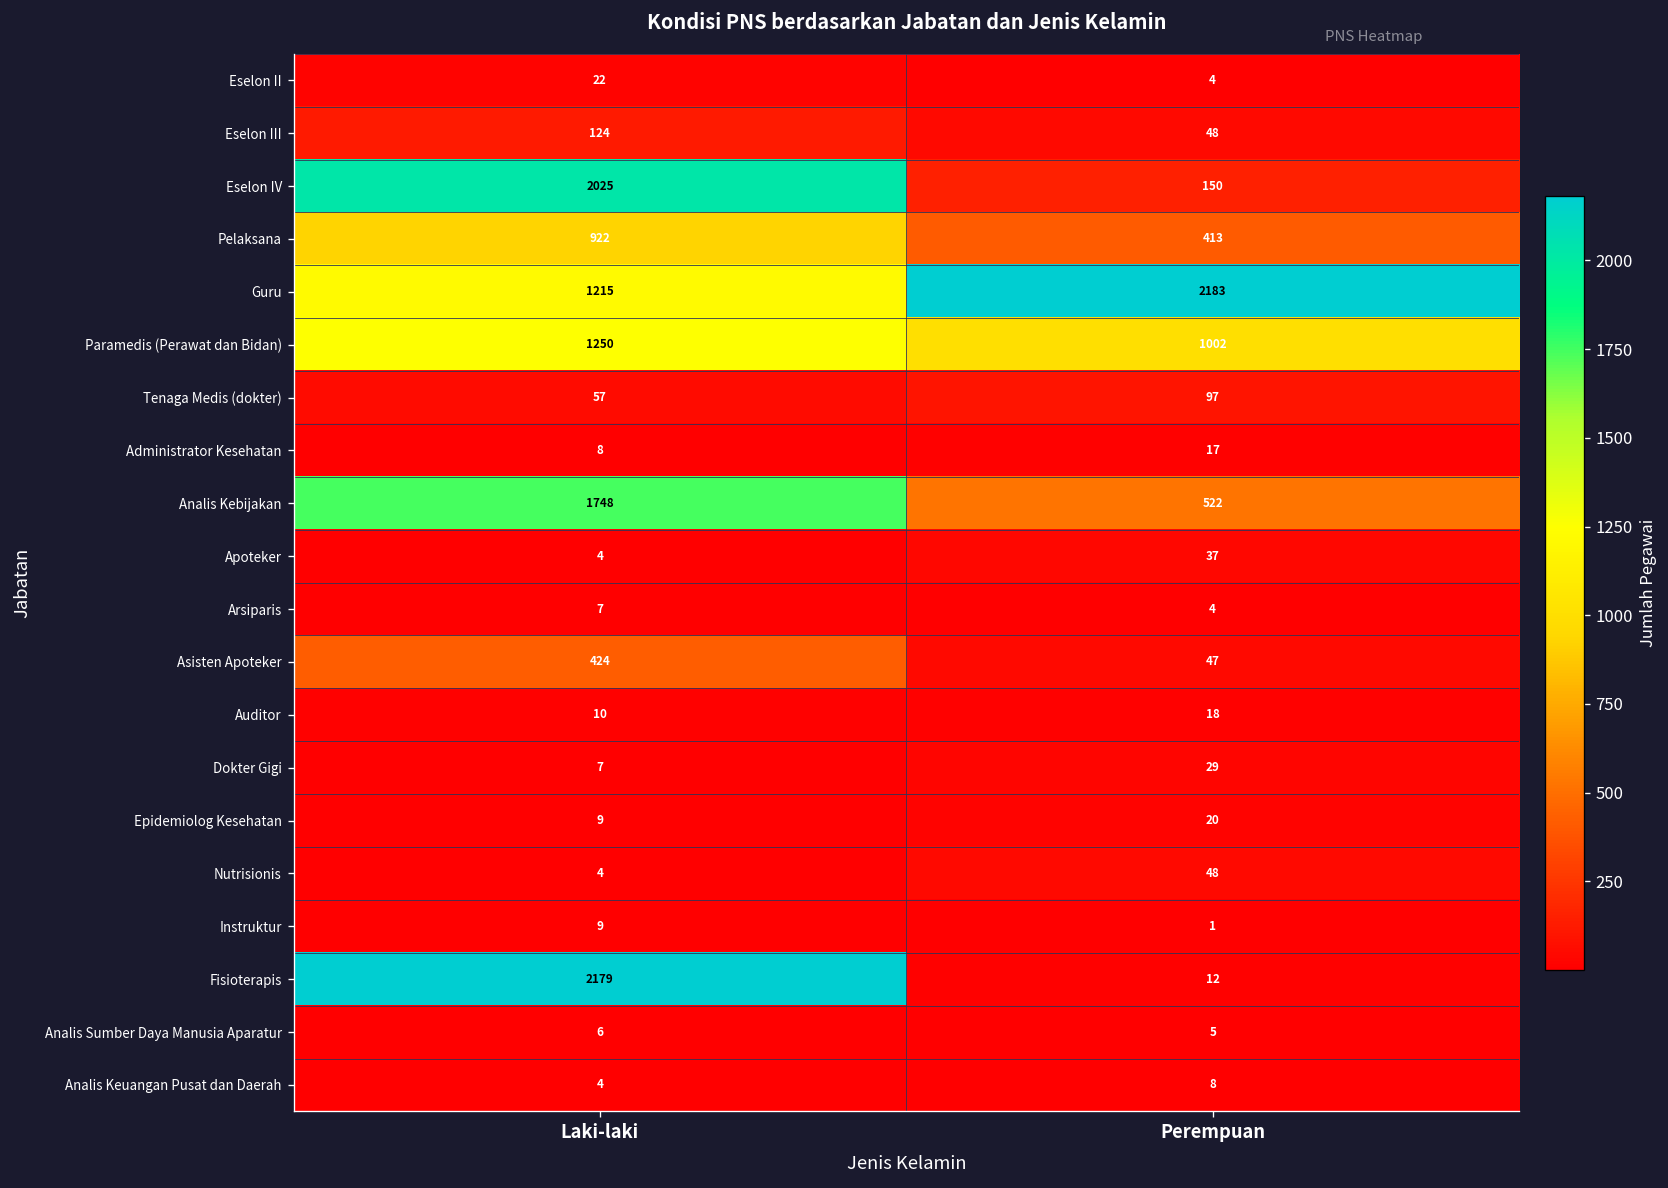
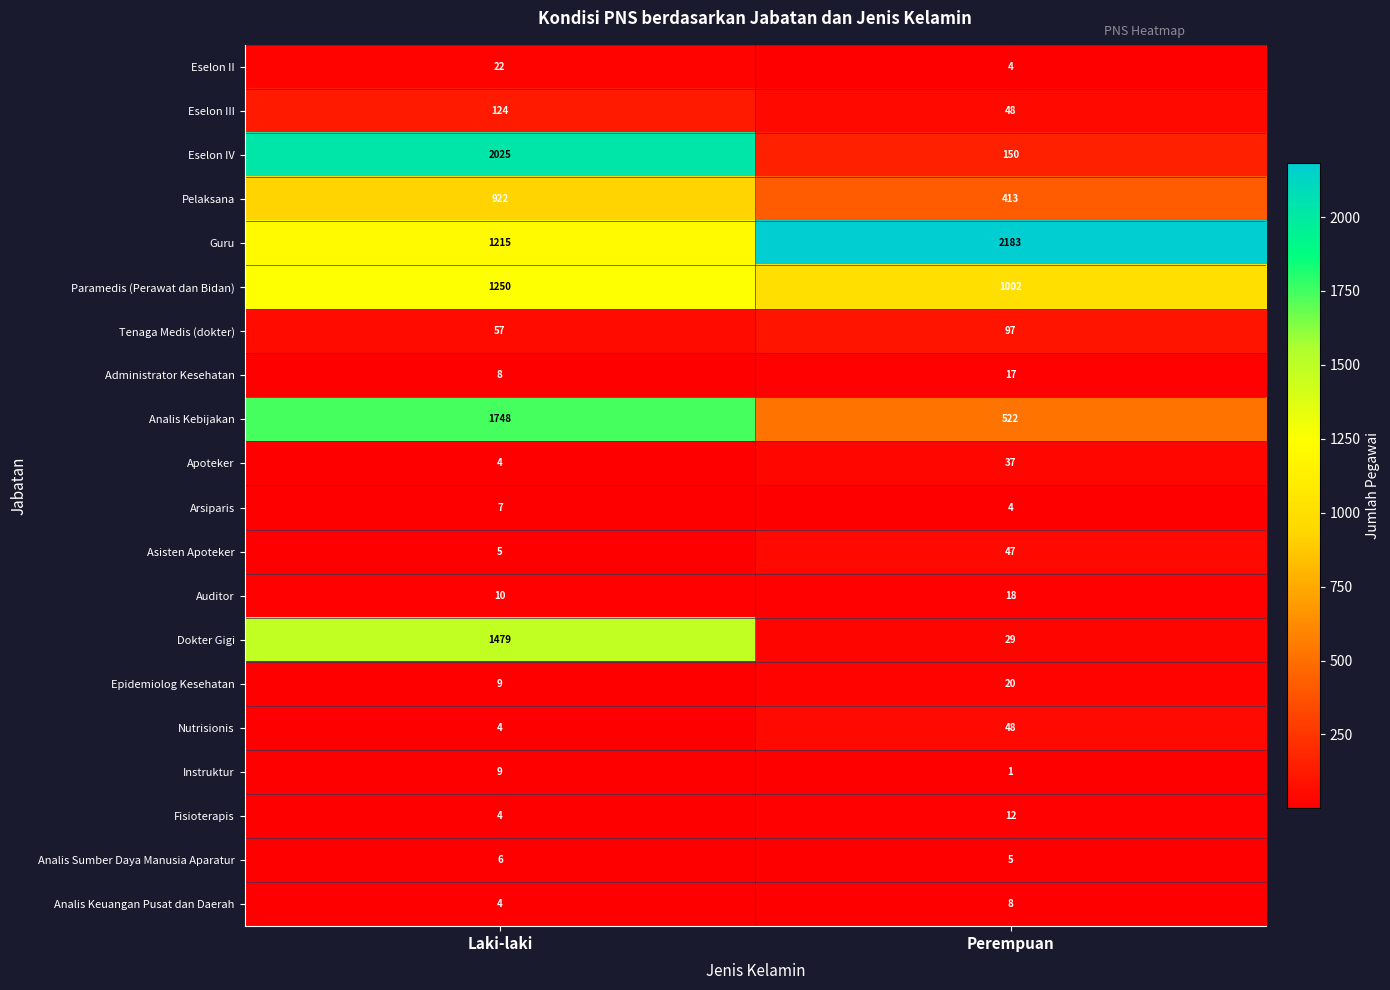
Asisten Apoteker, Laki-laki: 424 -> 5
Dokter Gigi, Laki-laki: 7 -> 1479
Fisioterapis, Laki-laki: 2179 -> 4
